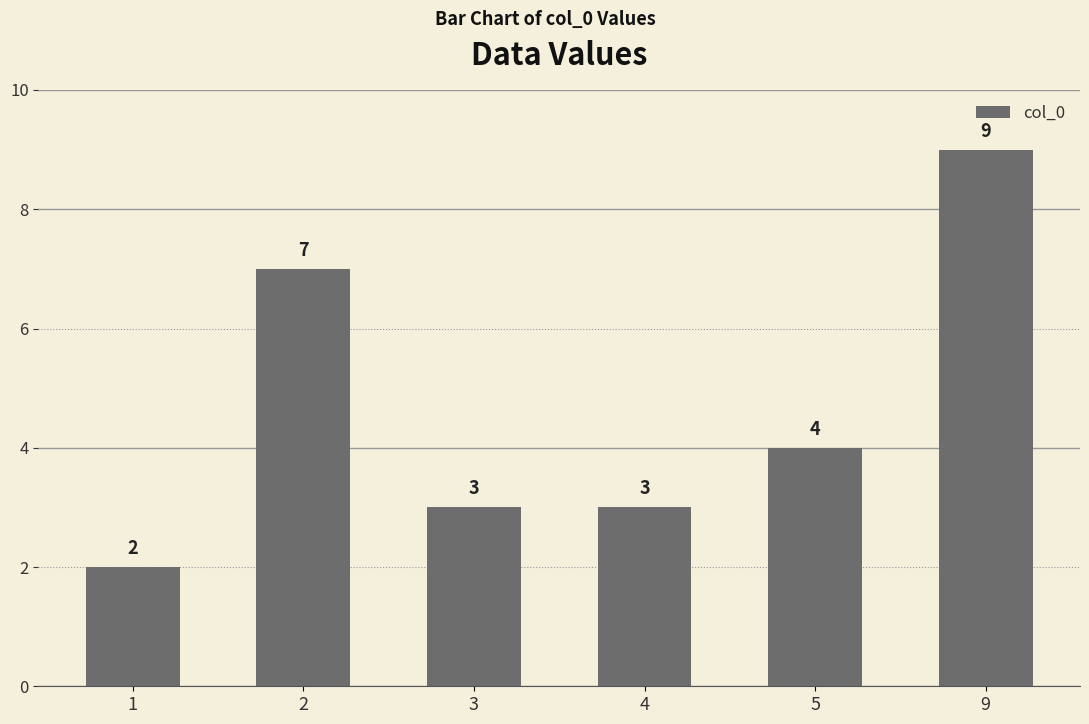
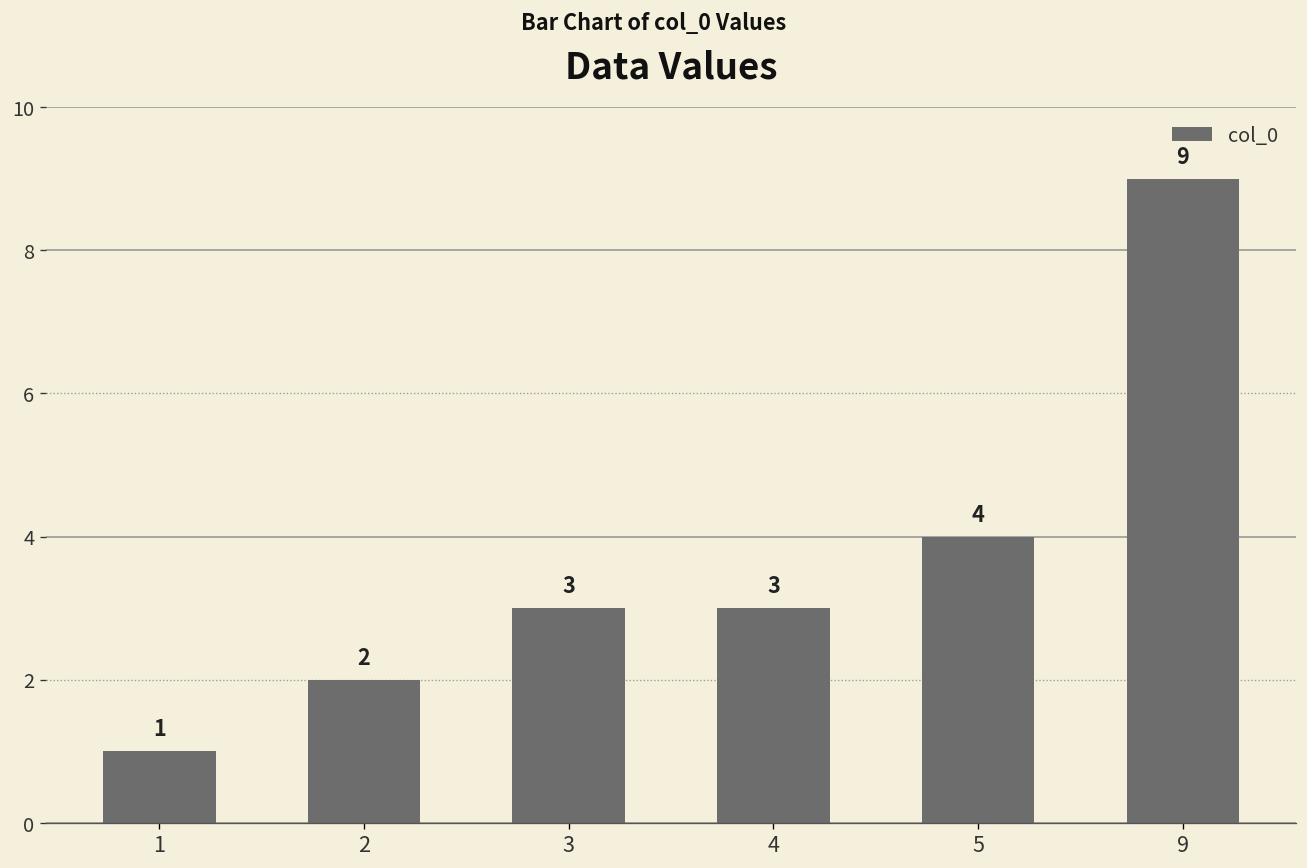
1: 2 -> 1
2: 7 -> 2
